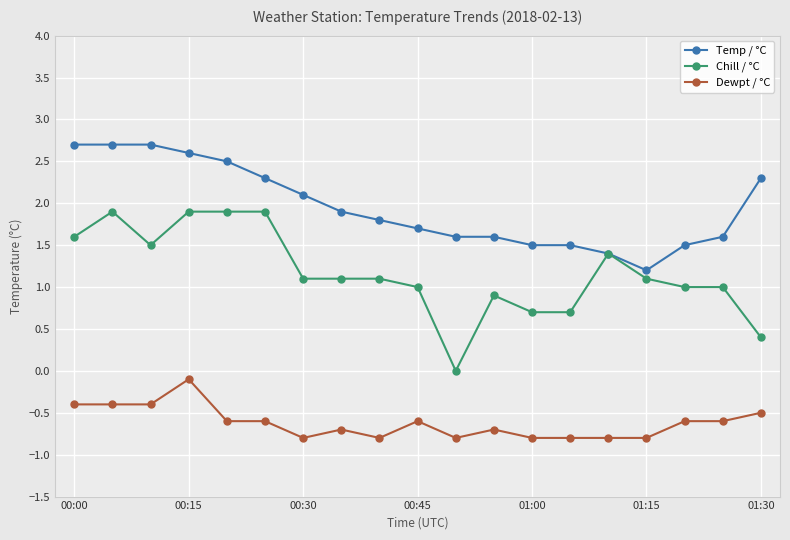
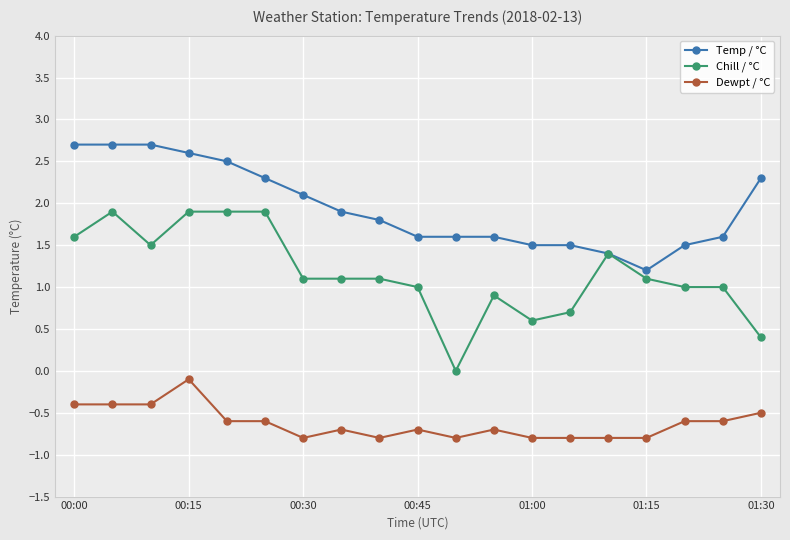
Temp / °C, 00:45: 1.7 -> 1.6
Dewpt / °C, 00:45: -0.6 -> -0.7
Chill / °C, 01:00: 0.7 -> 0.6
